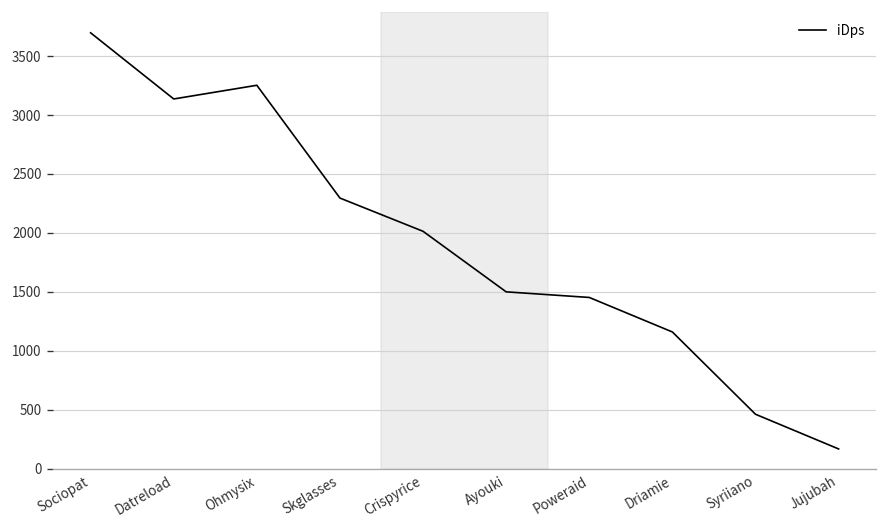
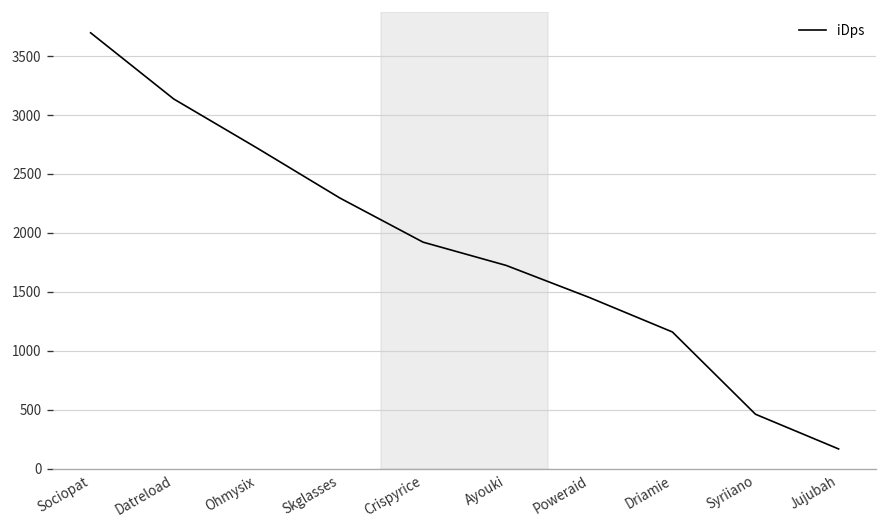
Ohmysix: 3300 -> 2700
Crispyrice: 2000 -> 1900
Ayouki: 1500 -> 1700
